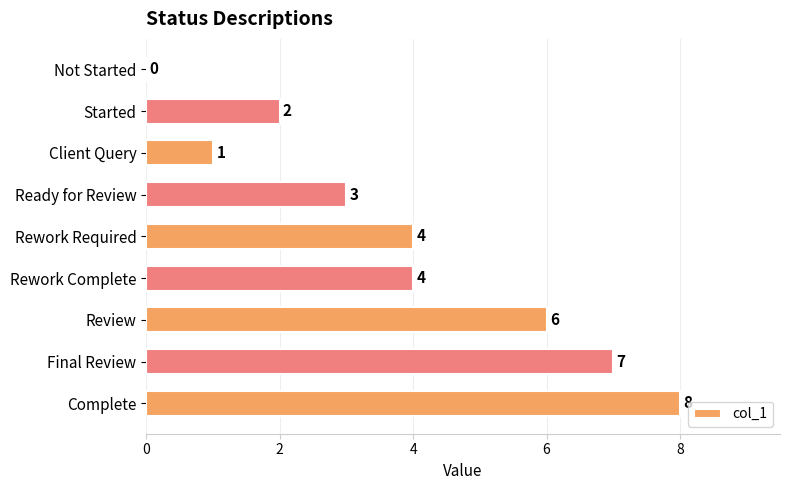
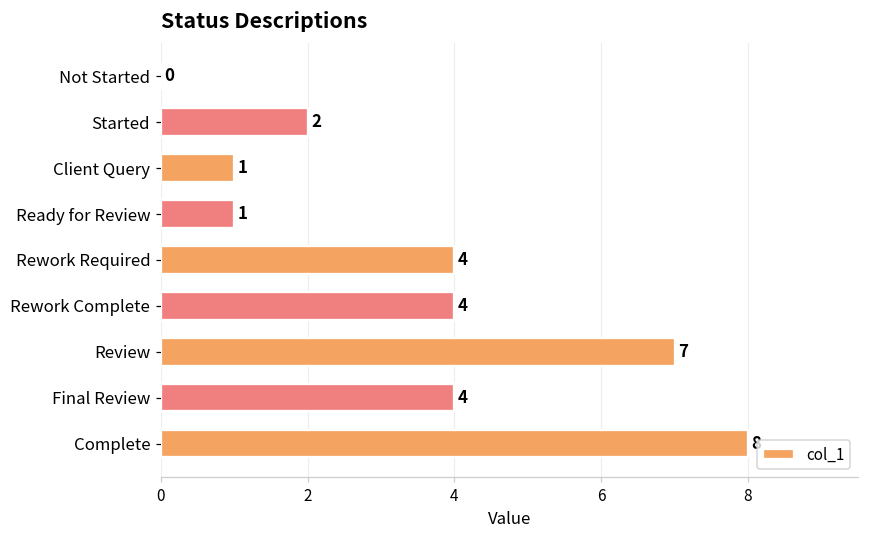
Ready for Review: 3 -> 1
Review: 6 -> 7
Final Review: 7 -> 4
